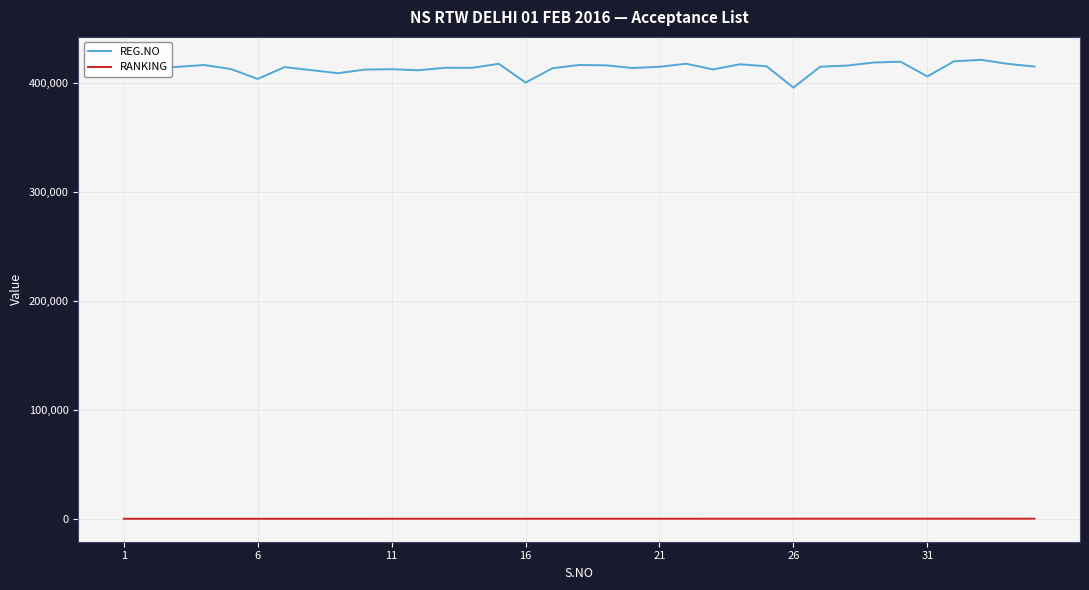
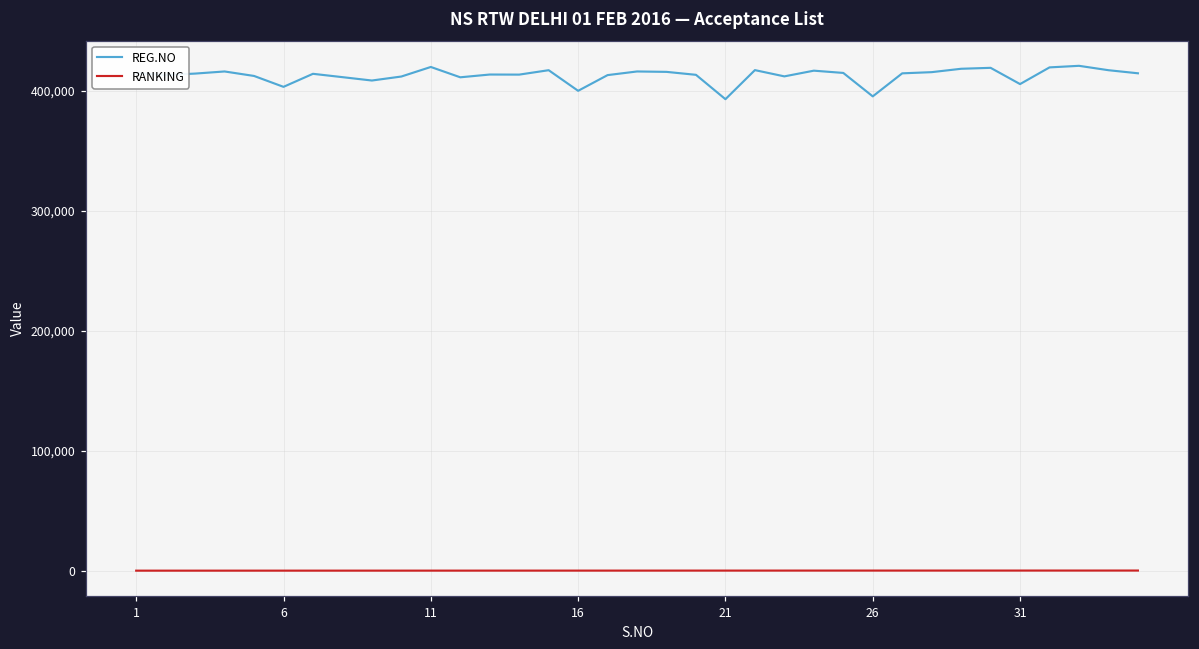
REG.NO, 11: 412,000 -> 420,000
REG.NO, 21: 415,000 -> 393,000
